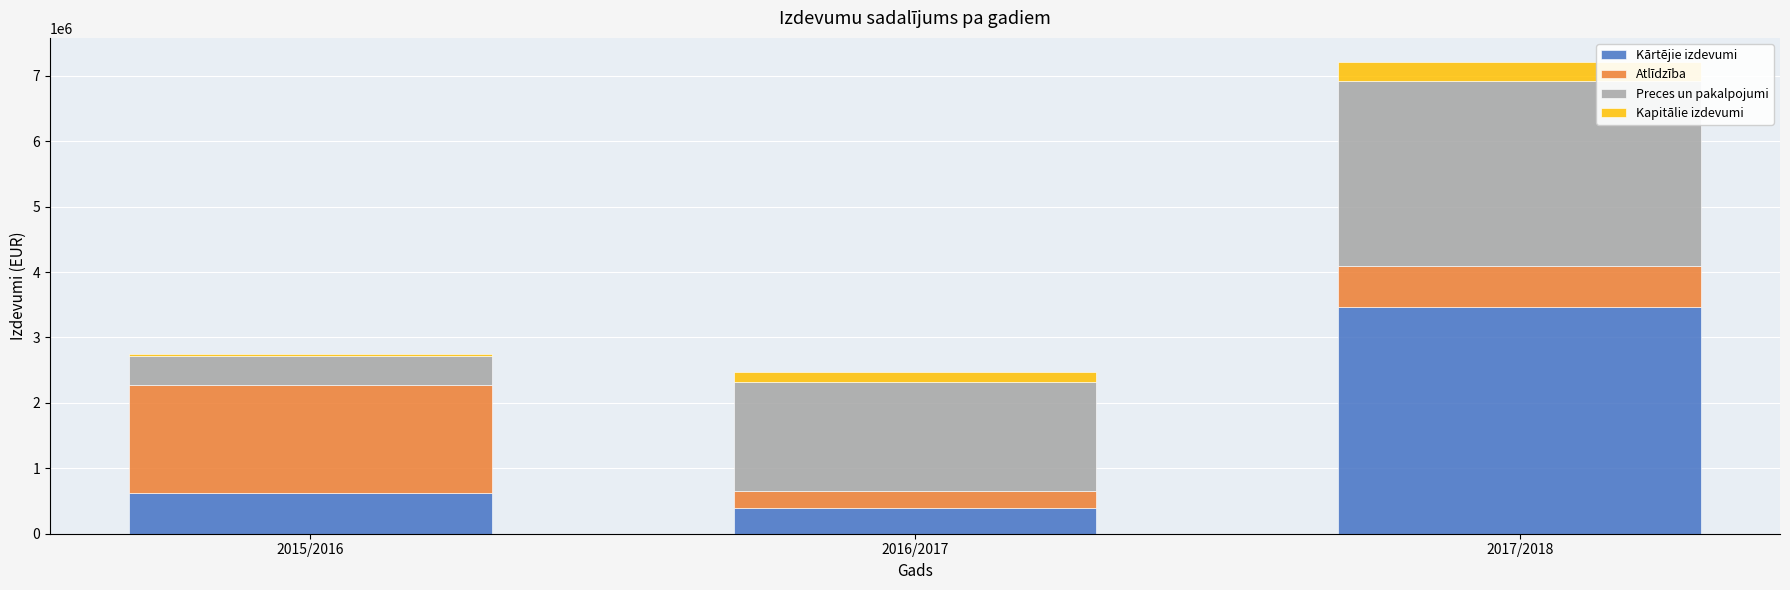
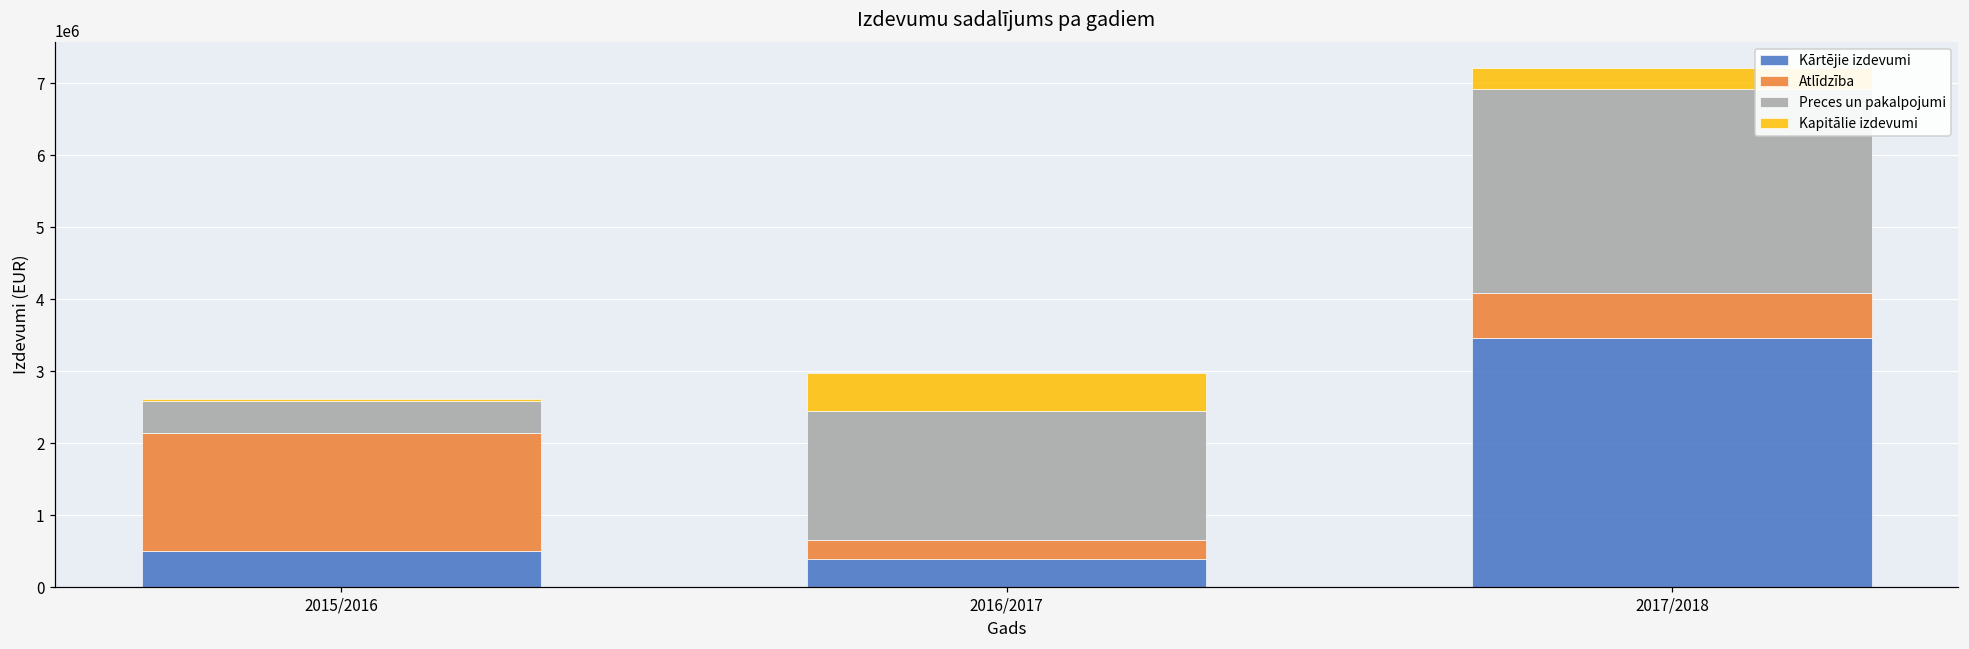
Kārtējie izdevumi, 2015/2016: 600000 -> 500000
Preces un pakalpojumi, 2016/2017: 1700000 -> 1800000
Kapitālie izdevumi, 2016/2017: 200000 -> 500000
